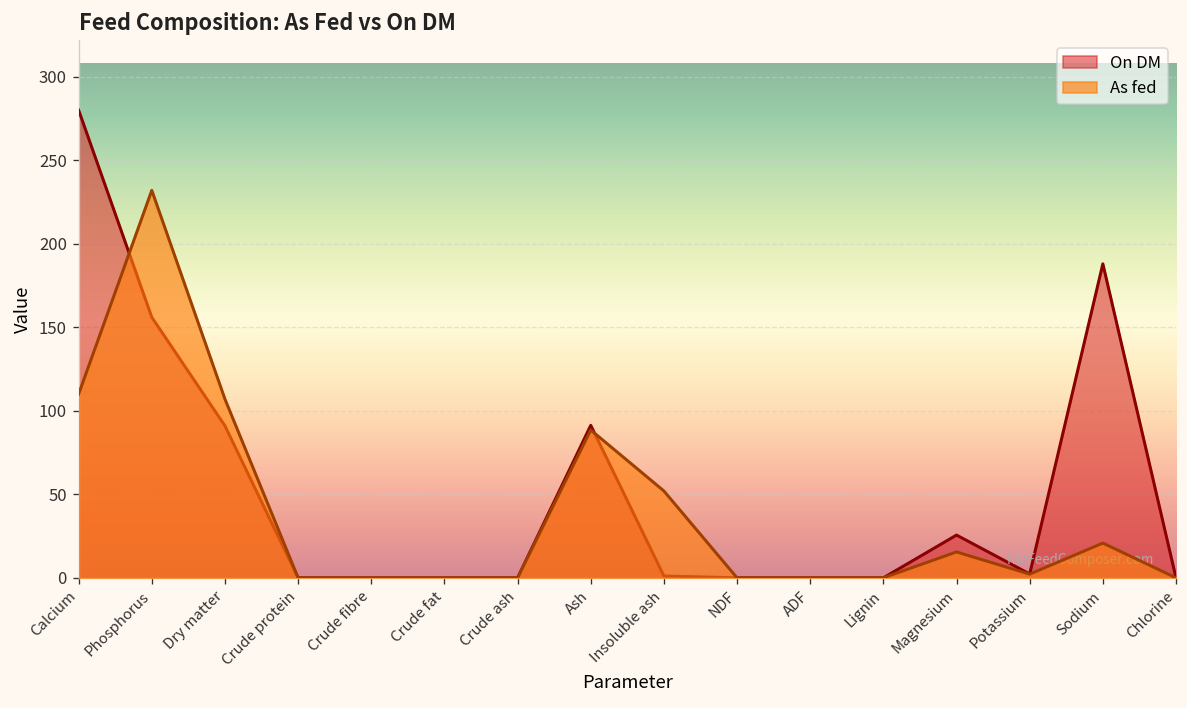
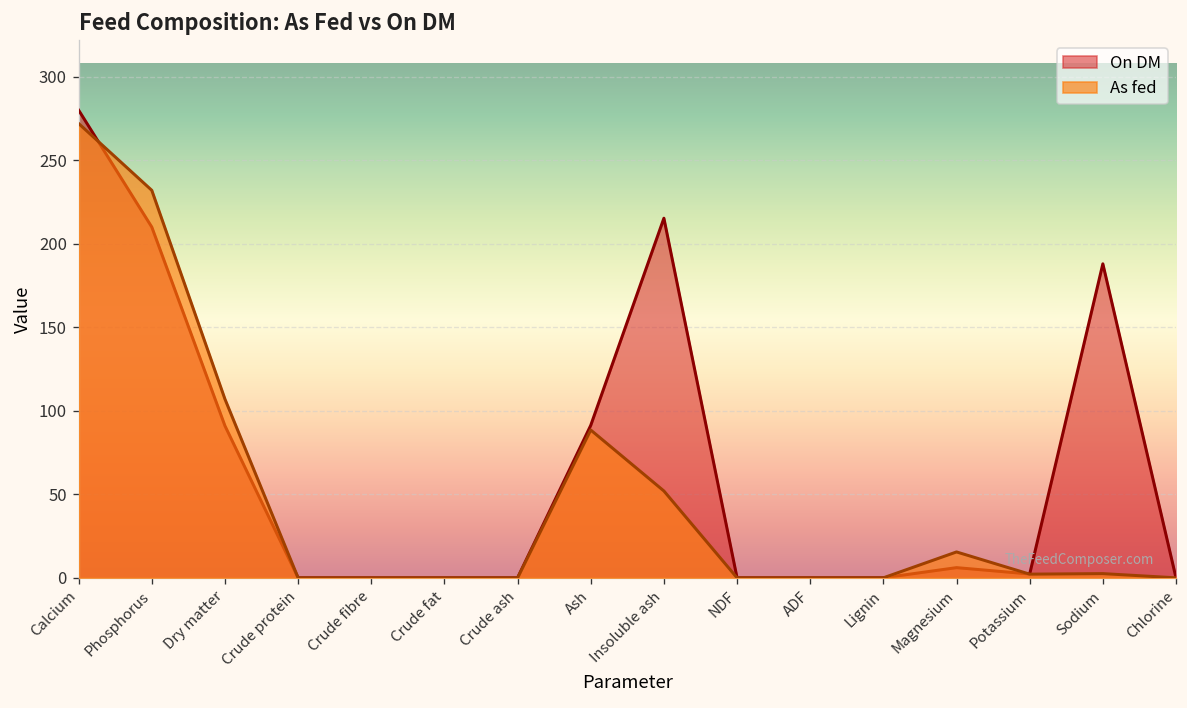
As fed, Calcium: 110 -> 272
On DM, Phosphorus: 156 -> 210
On DM, Insoluble ash: 1 -> 215
On DM, Magnesium: 26 -> 6
As fed, Sodium: 21 -> 3
